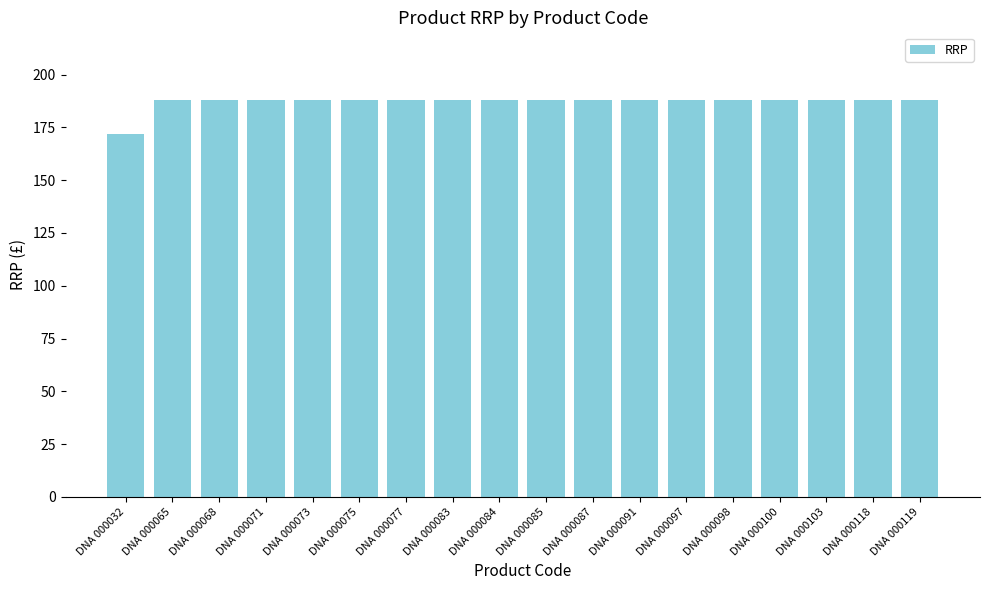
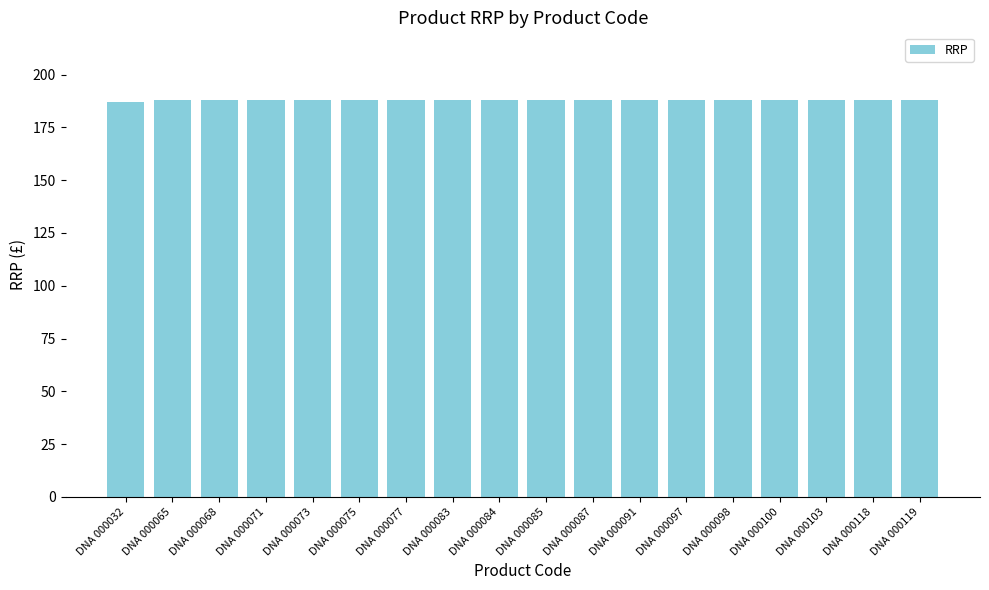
DNA 000032: 172 -> 187
